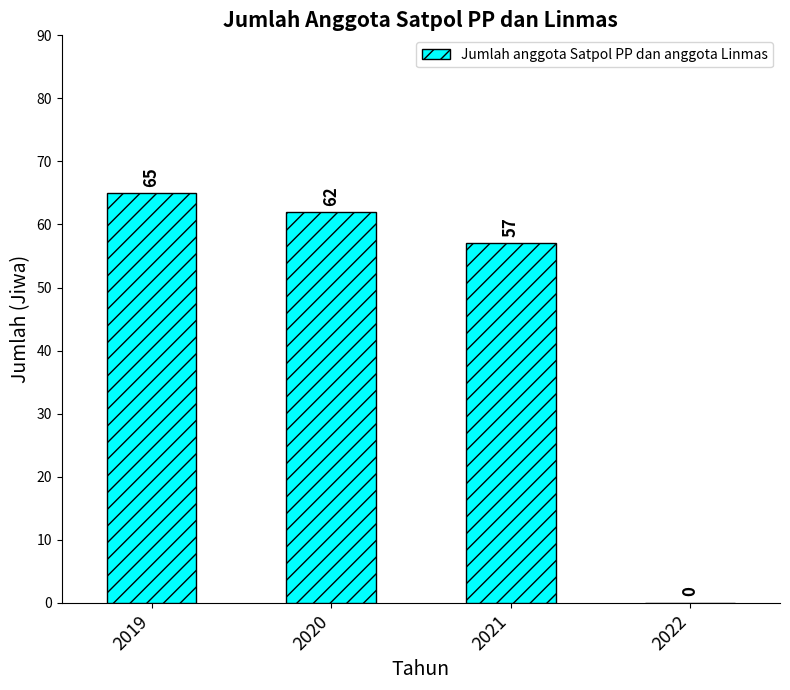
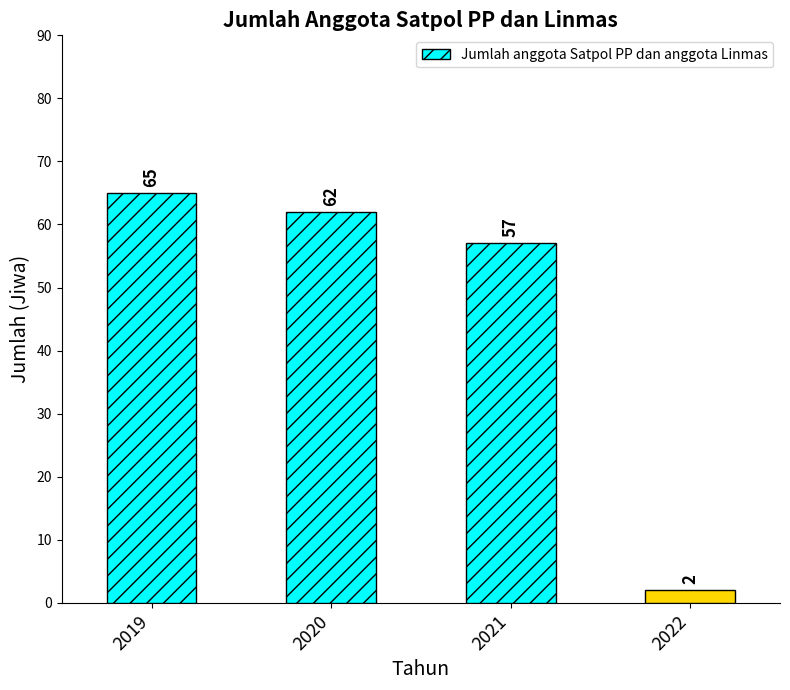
2022: 0 -> 2
